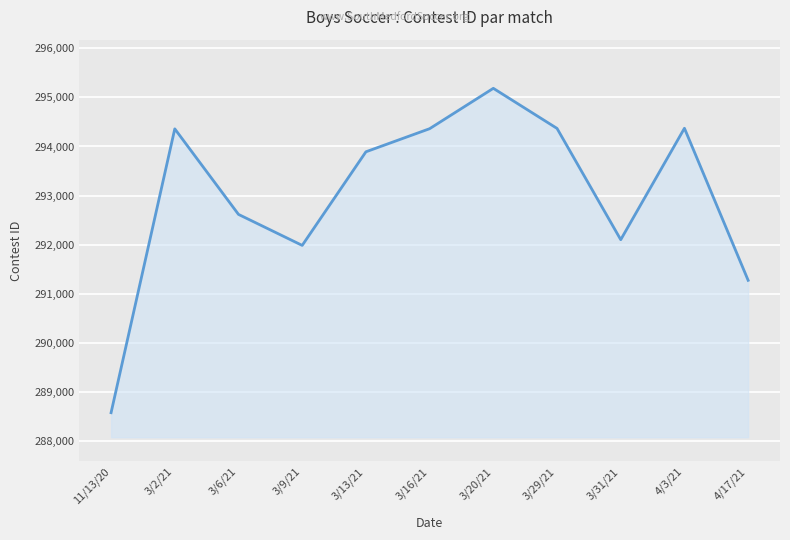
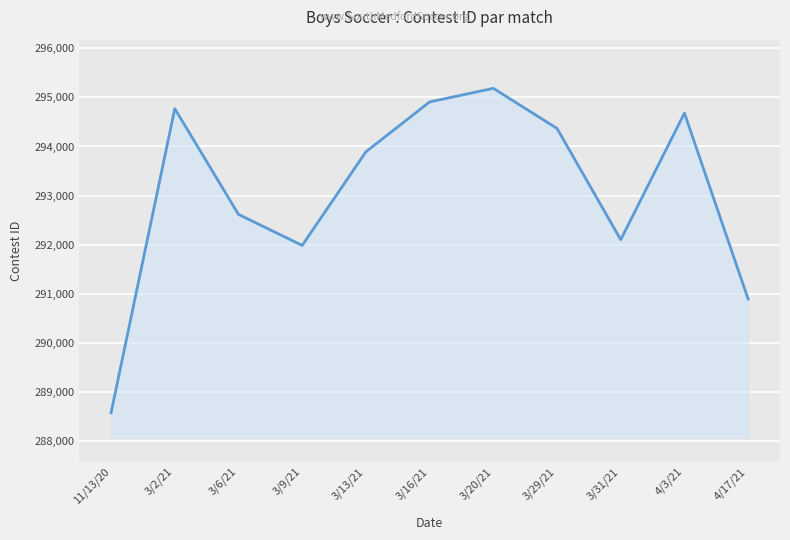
3/2/21: 294,400 -> 294,800
3/16/21: 294,400 -> 294,900
4/3/21: 294,400 -> 294,700
4/17/21: 291,300 -> 290,900
